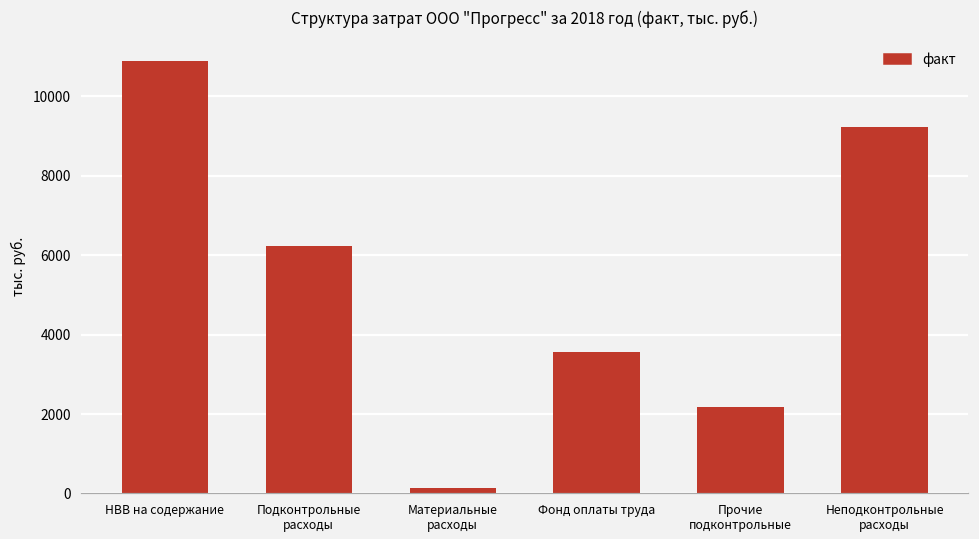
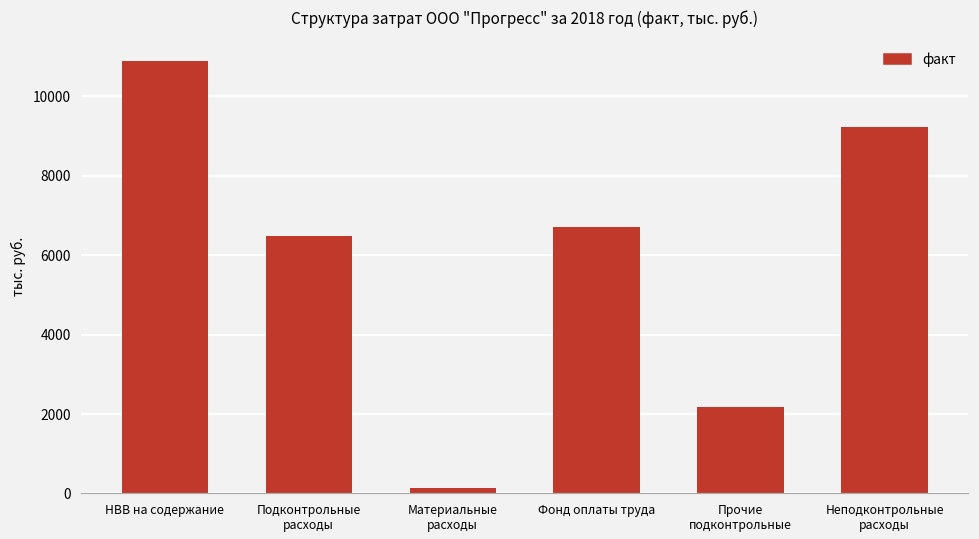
Подконтрольные расходы: 6200 -> 6500
Фонд оплаты труда: 3600 -> 6700
